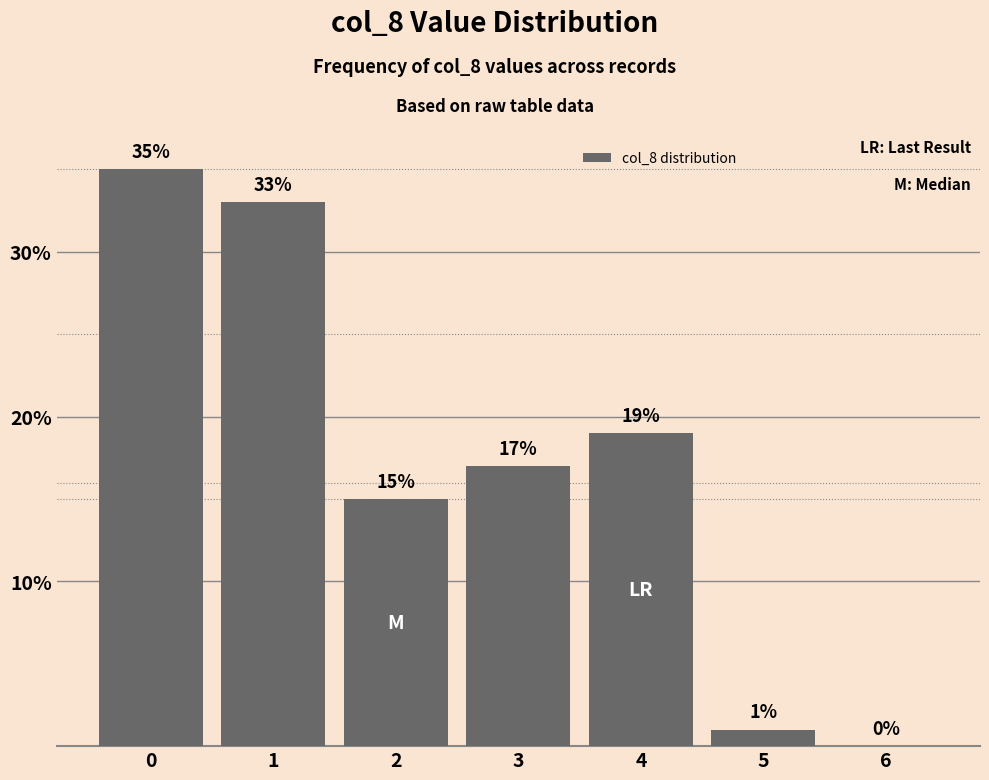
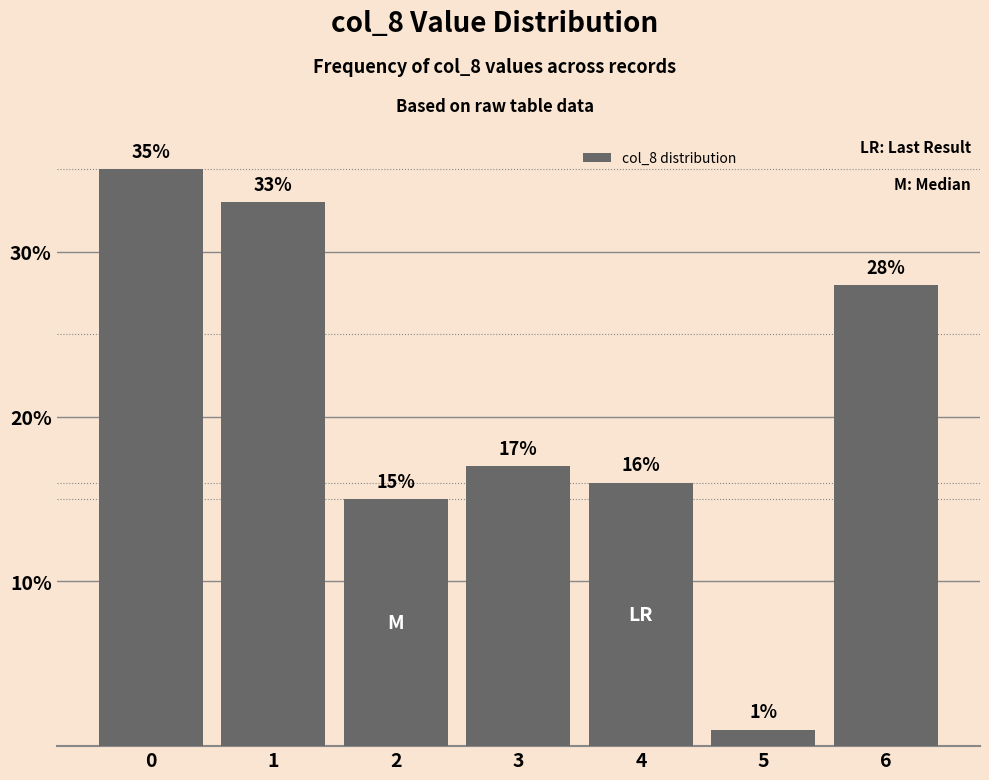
4: 19% -> 16%
6: 0% -> 28%
